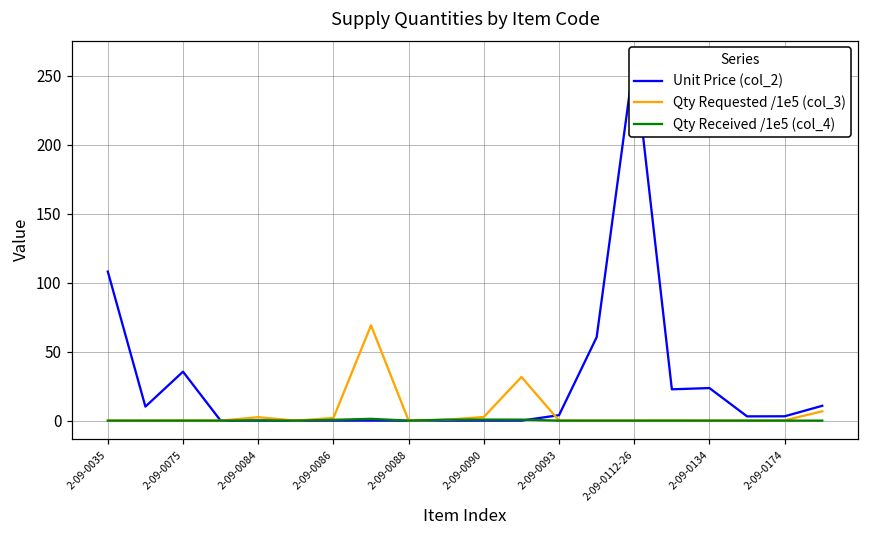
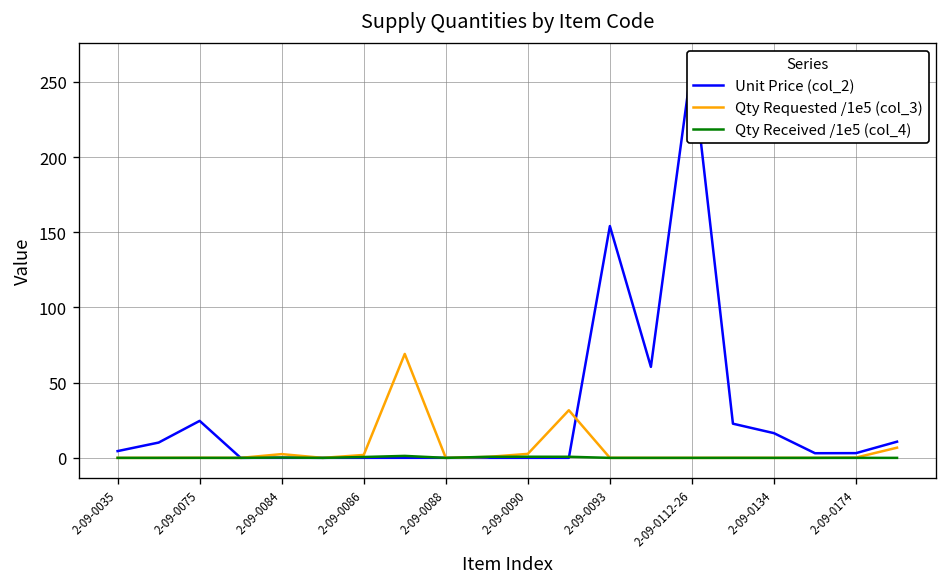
Unit Price (col_2), 2-09-0035: 108 -> 5
Unit Price (col_2), 2-09-0075: 36 -> 25
Unit Price (col_2), 2-09-0093: 4 -> 154
Unit Price (col_2), 2-09-0134: 24 -> 16
